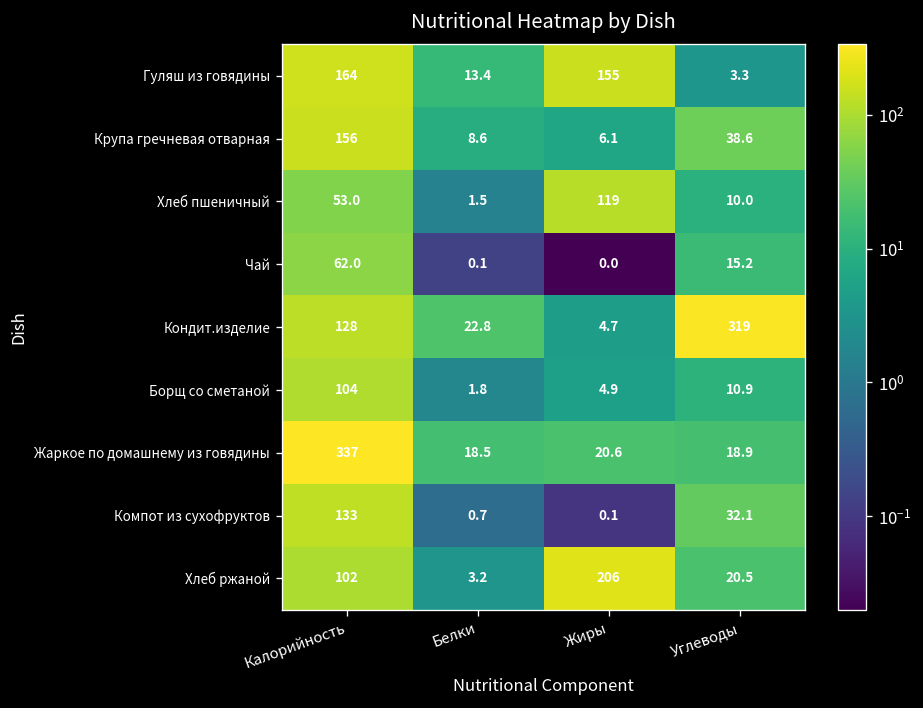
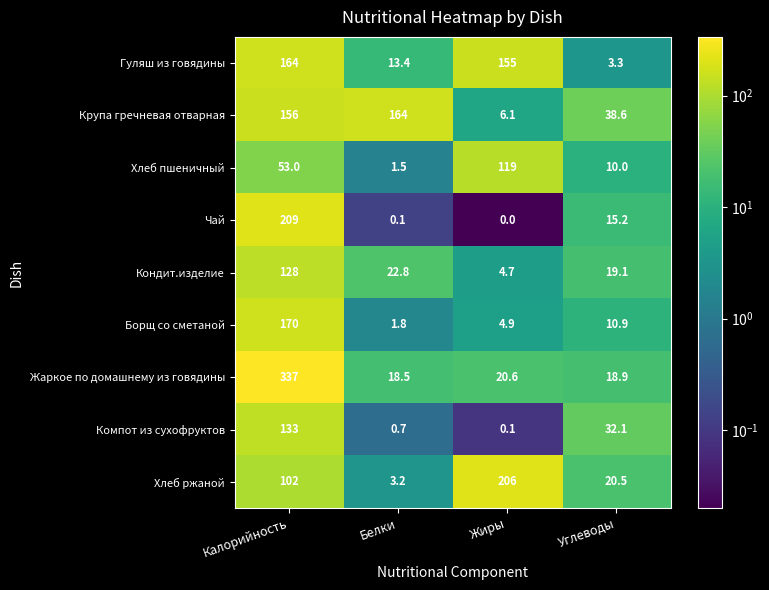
Крупа гречневая отварная, Белки: 8.6 -> 164
Чай, Калорийность: 62.0 -> 209
Кондит.изделие, Углеводы: 319 -> 19.1
Борщ со сметаной, Калорийность: 104 -> 170
